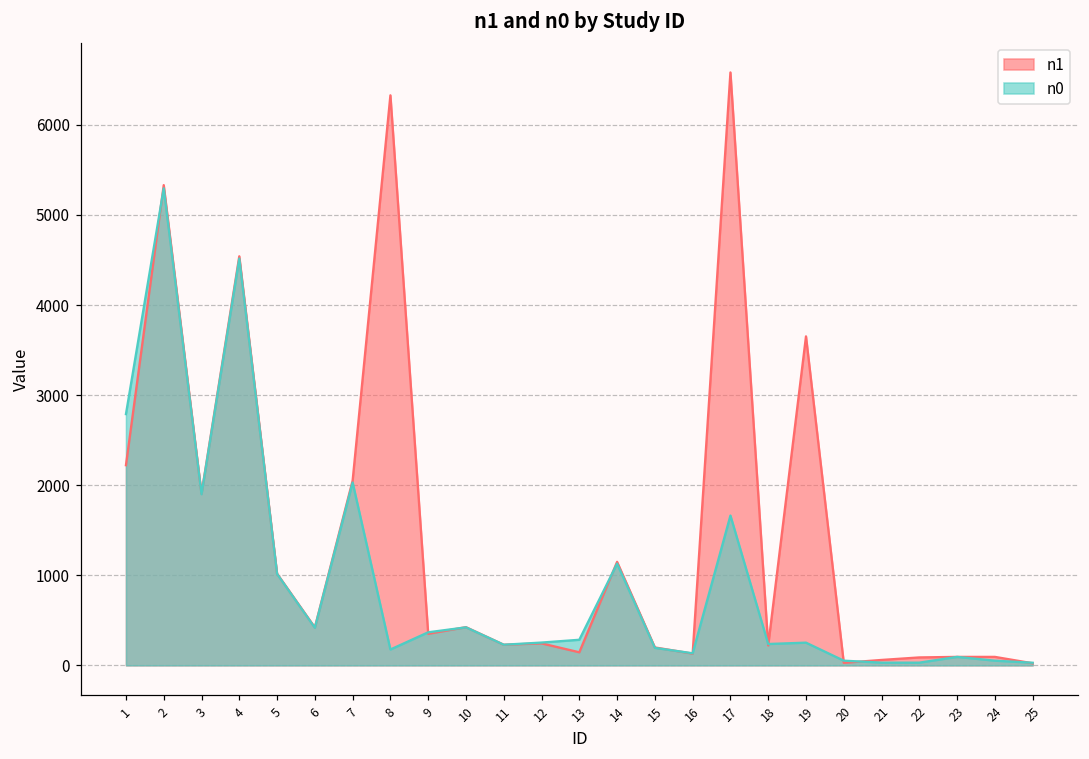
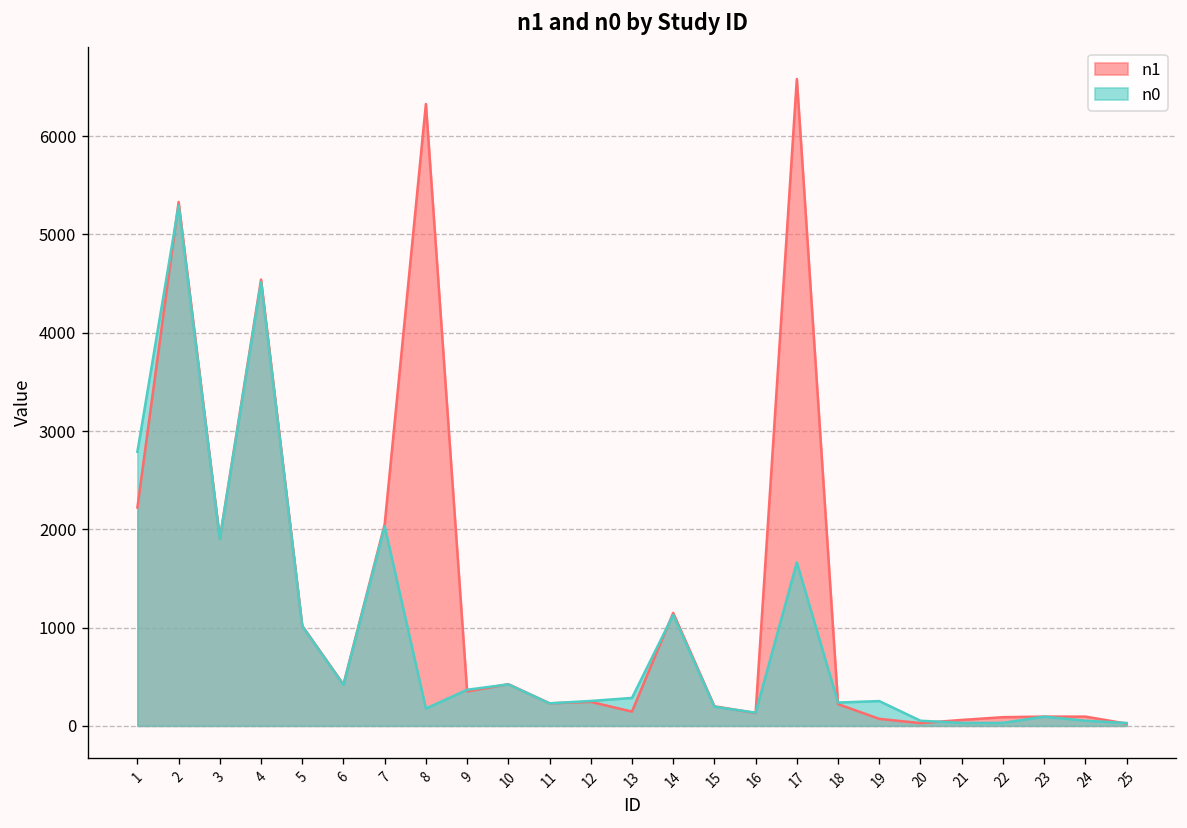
n1, 19: 3700 -> 100
